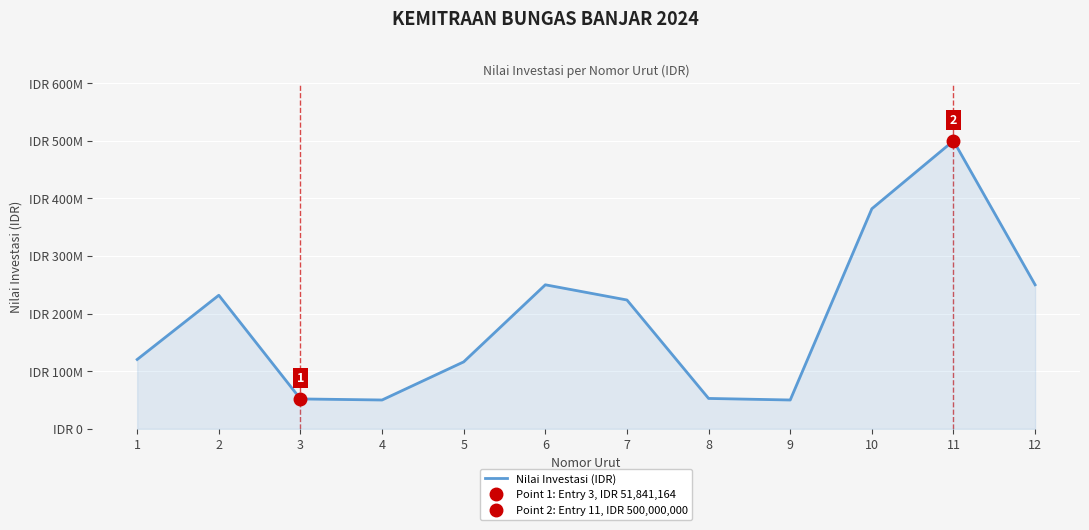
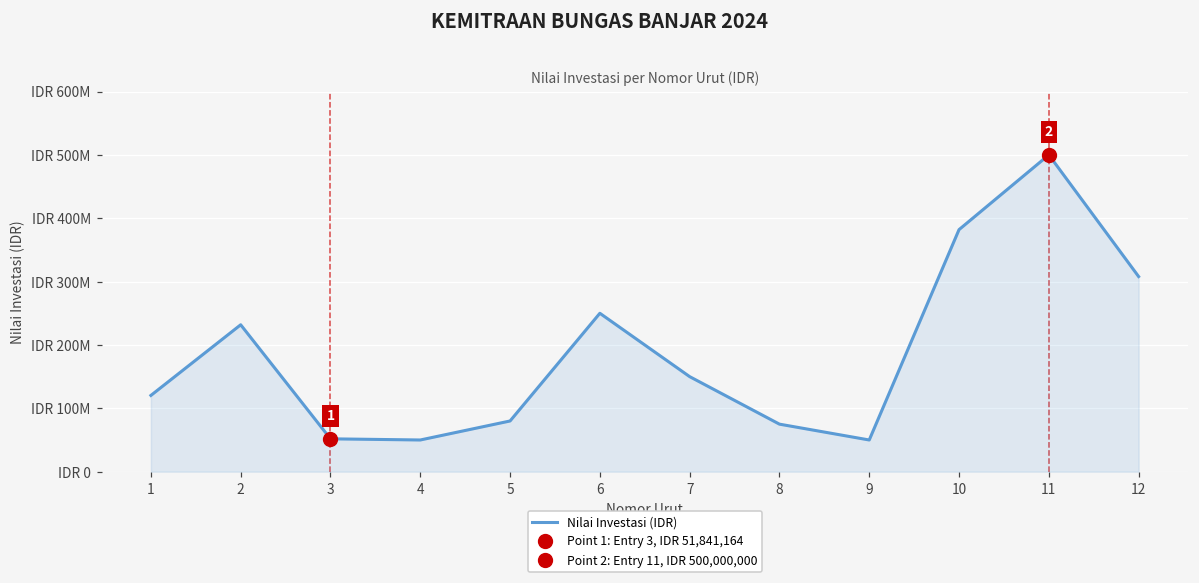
Nilai Investasi (IDR), 5: IDR 120000000 -> IDR 80000000
Nilai Investasi (IDR), 7: IDR 220000000 -> IDR 150000000
Nilai Investasi (IDR), 8: IDR 50000000 -> IDR 80000000
Nilai Investasi (IDR), 12: IDR 250000000 -> IDR 310000000
